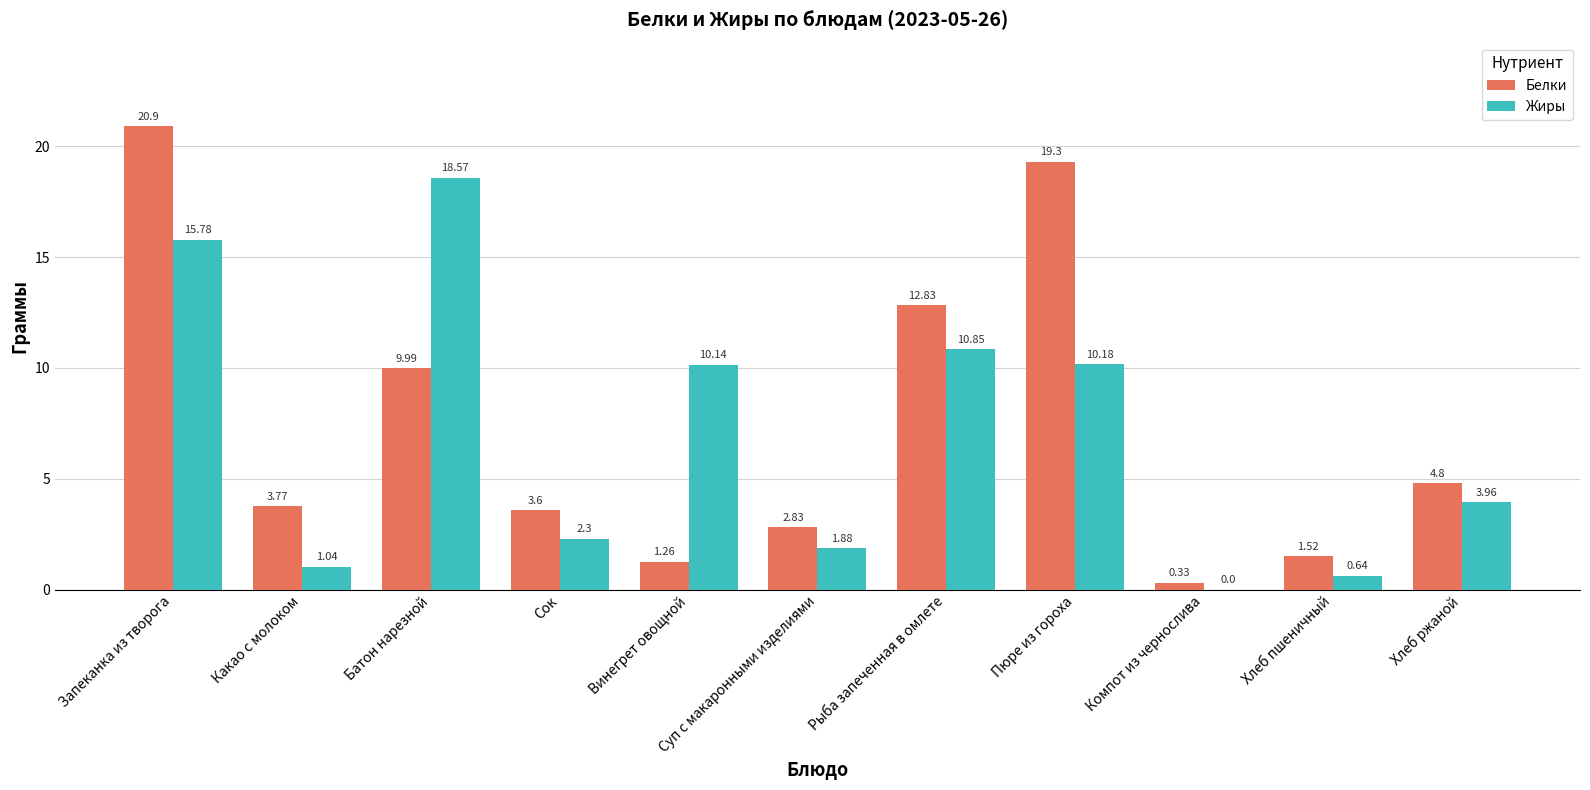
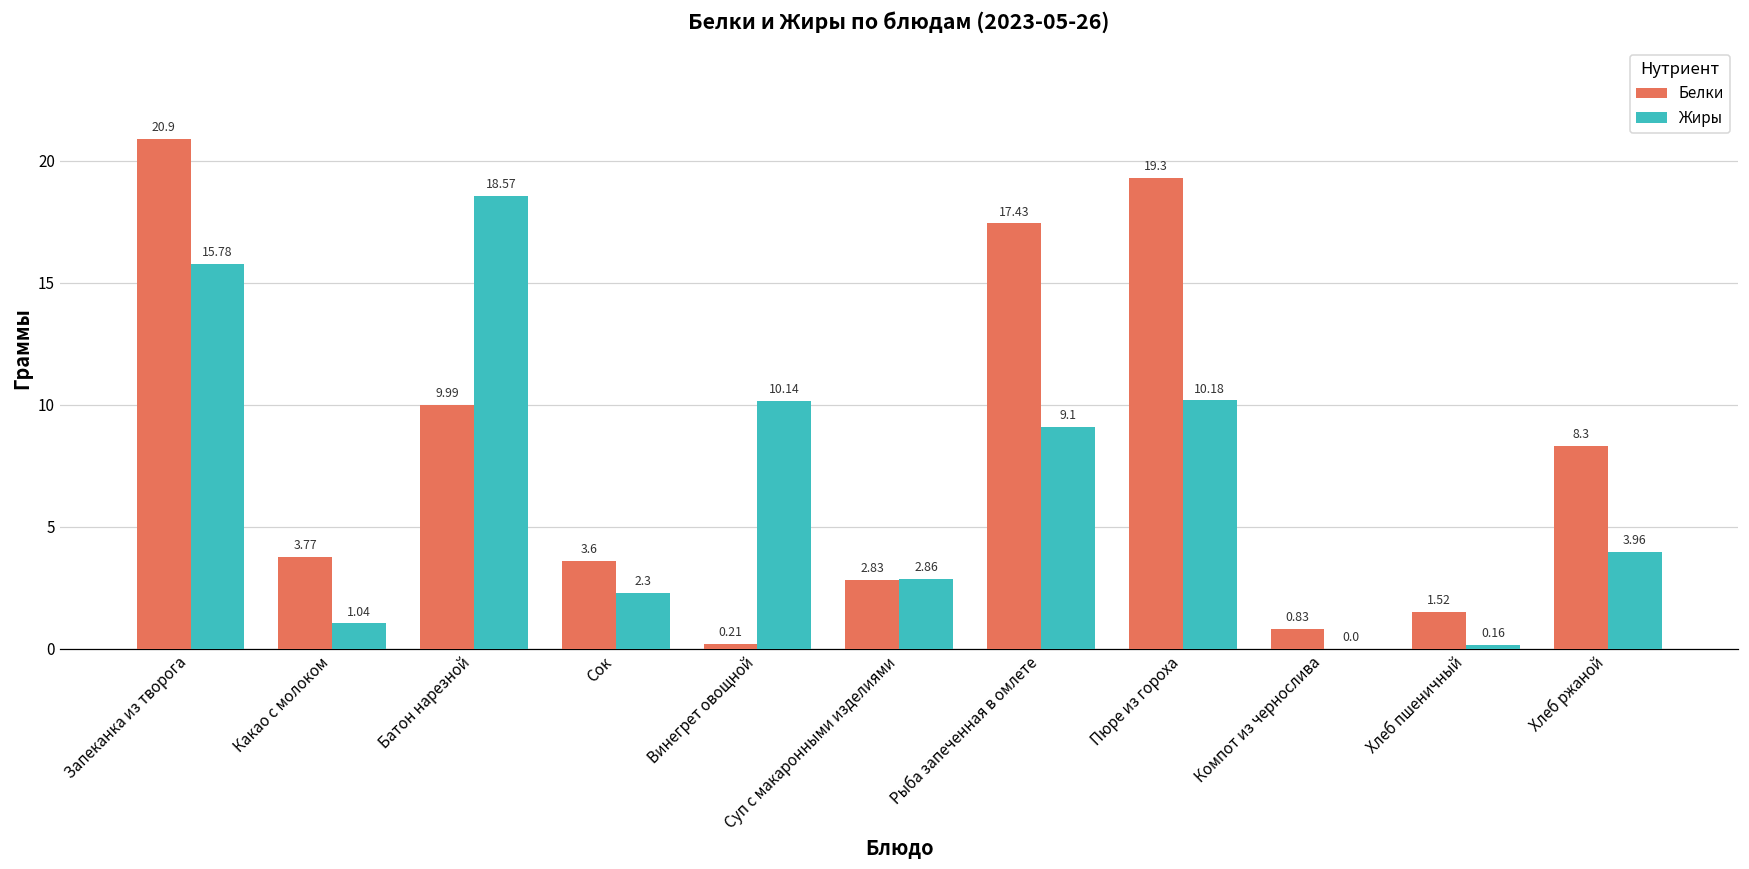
Белки, Винегрет овощной: 1.26 -> 0.21
Жиры, Суп с макаронными изделиями: 1.88 -> 2.86
Белки, Рыба запеченная в омлете: 12.83 -> 17.43
Жиры, Рыба запеченная в омлете: 10.85 -> 9.1
Белки, Компот из чернослива: 0.33 -> 0.83
Жиры, Хлеб пшеничный: 0.64 -> 0.16
Белки, Хлеб ржаной: 4.8 -> 8.3
